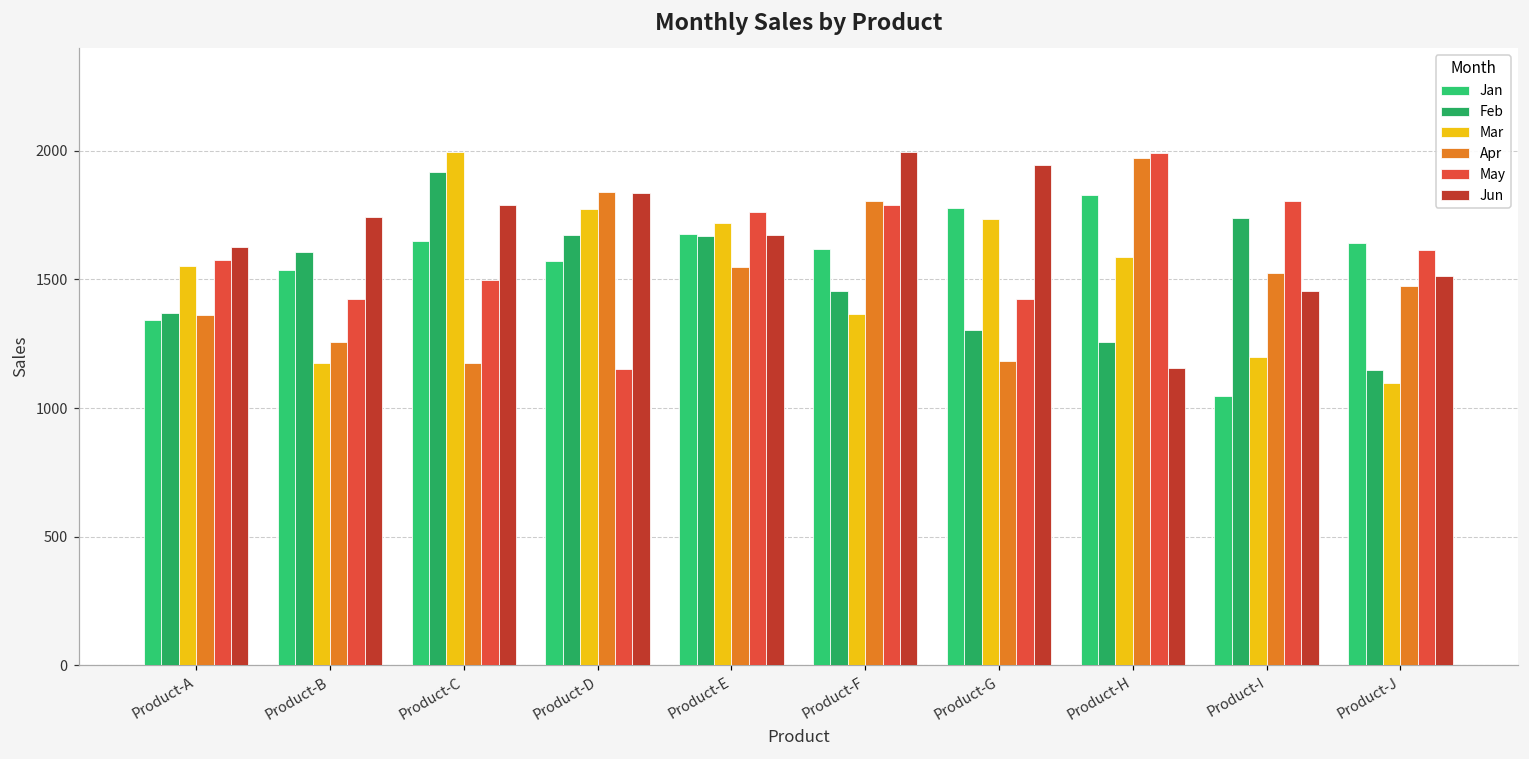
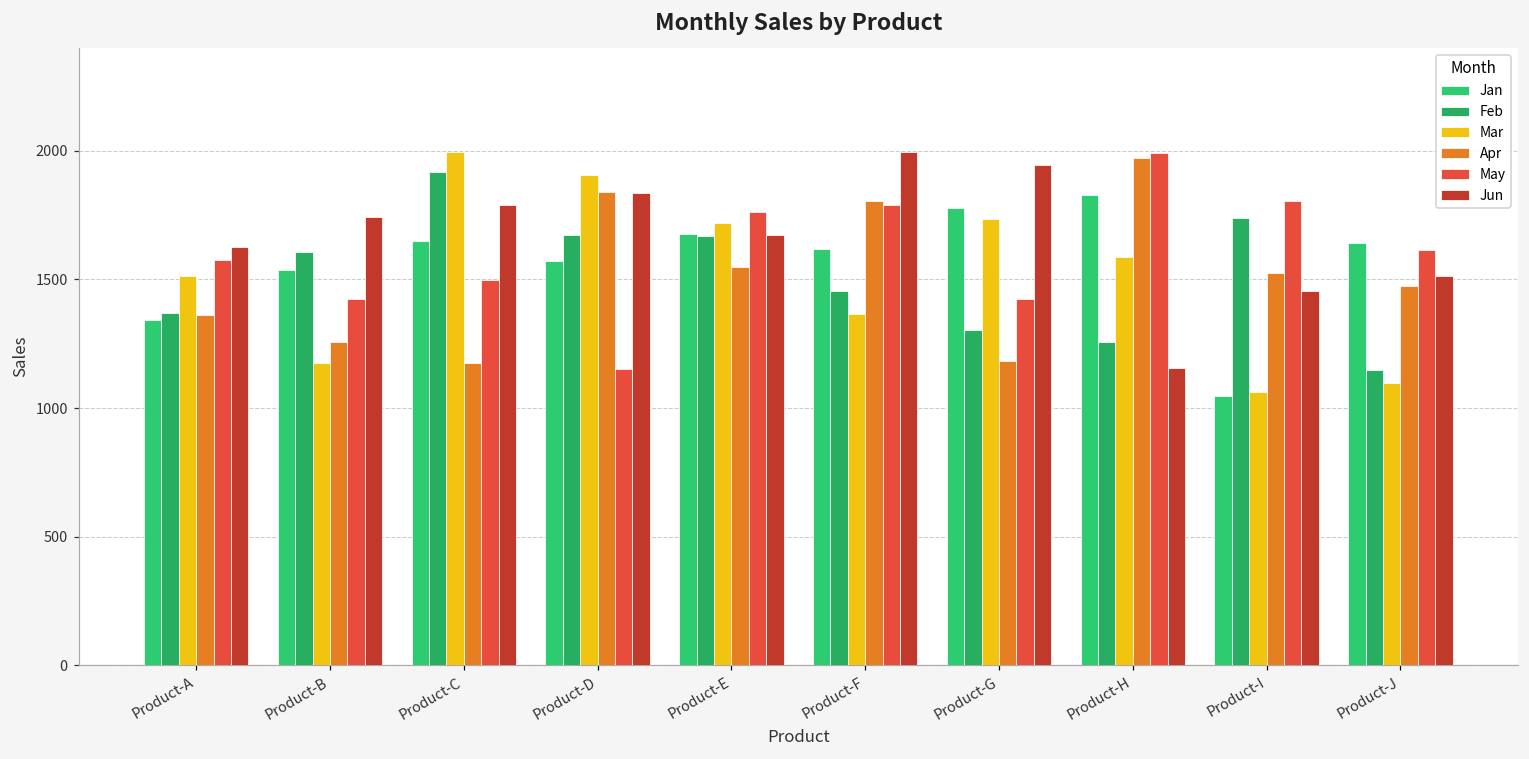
Mar, Product-A: 1550 -> 1520
Mar, Product-D: 1770 -> 1910
Mar, Product-I: 1200 -> 1060
